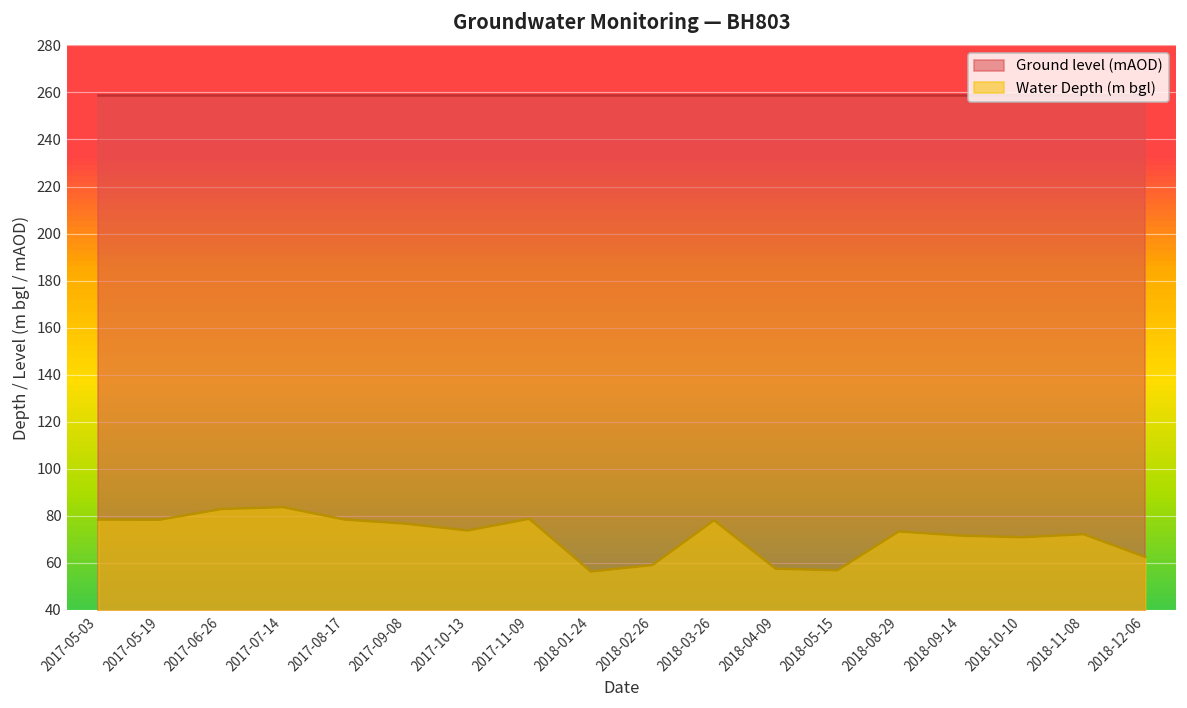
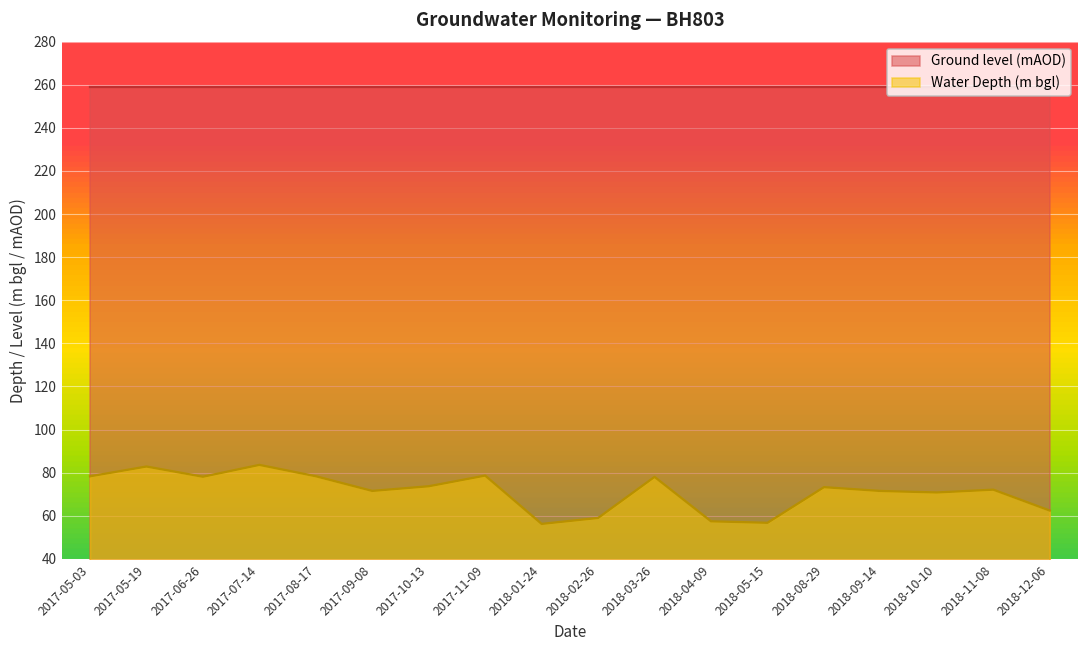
Water Depth (m bgl), 2017-05-19: 78 -> 83
Water Depth (m bgl), 2017-06-26: 83 -> 78
Water Depth (m bgl), 2017-09-08: 77 -> 72
